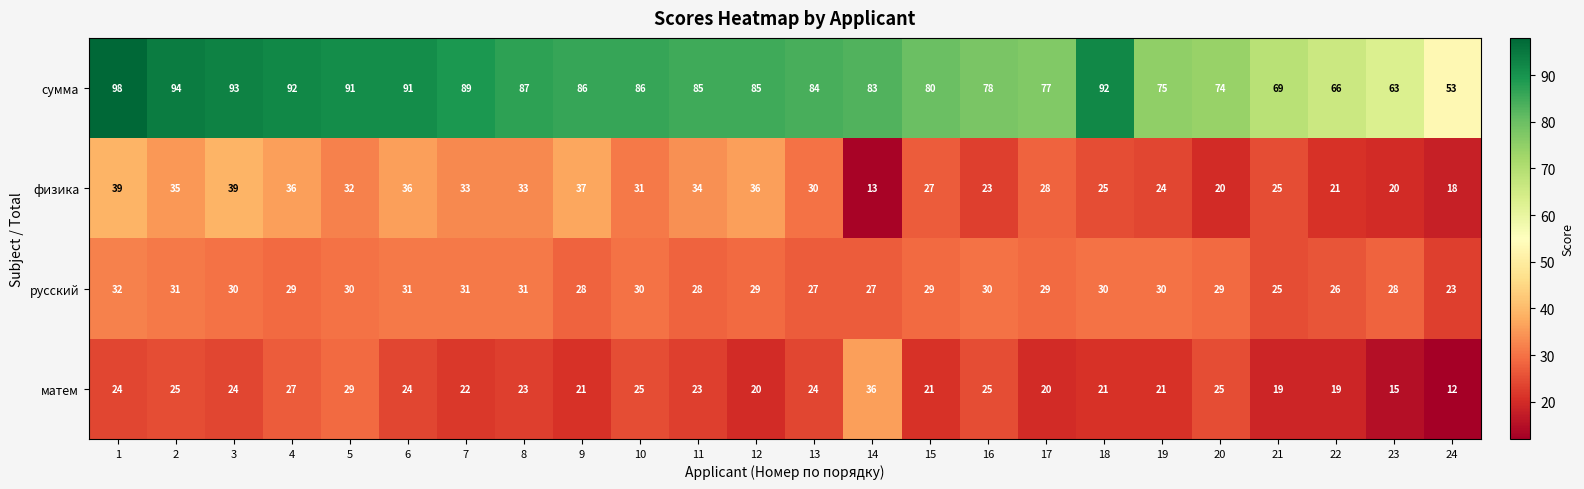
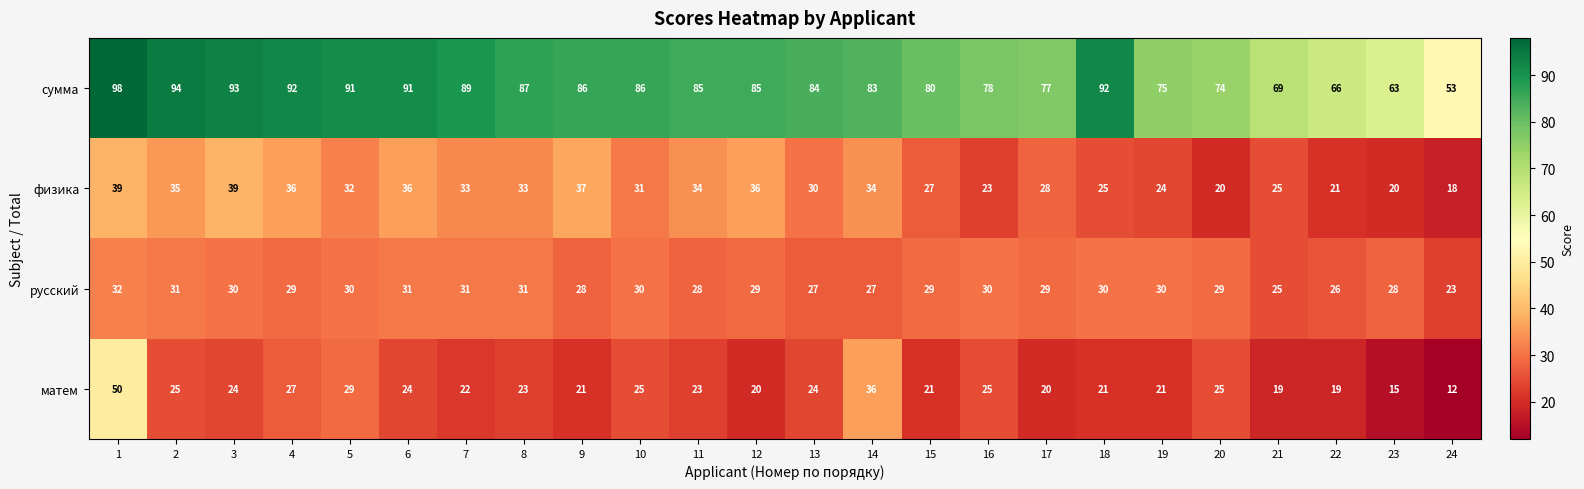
физика, 14: 13 -> 34
матем, 1: 24 -> 50
